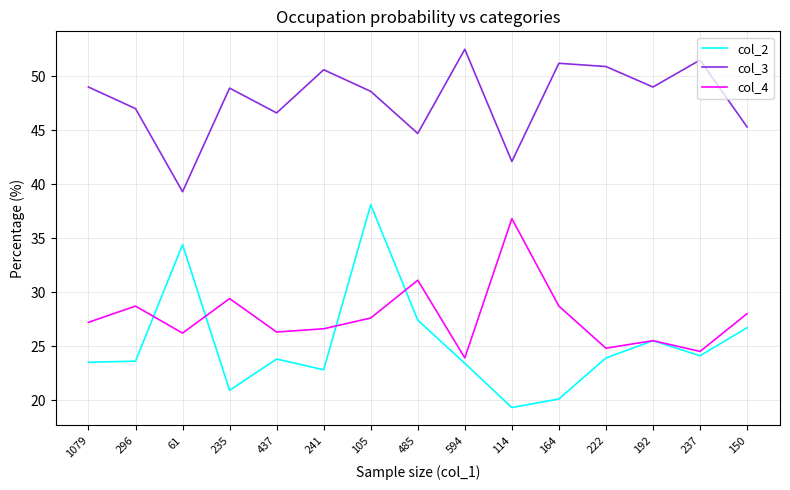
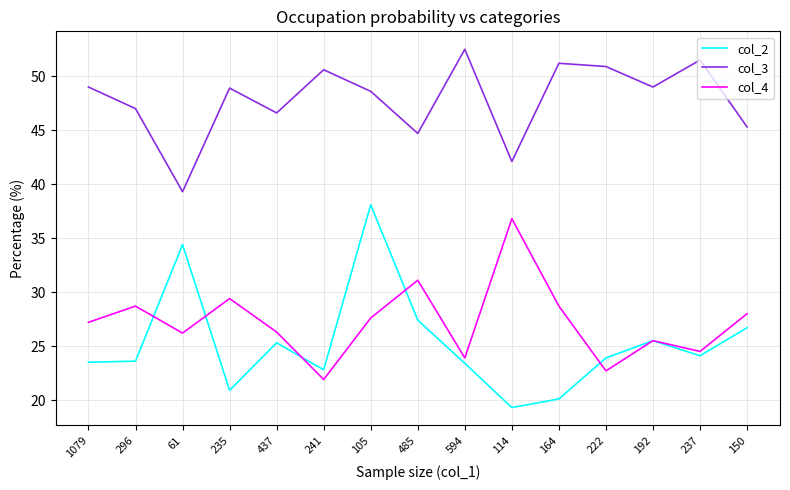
col_2, 437: 23.8 -> 25.3
col_4, 241: 26.6 -> 21.9
col_4, 222: 24.8 -> 22.7
